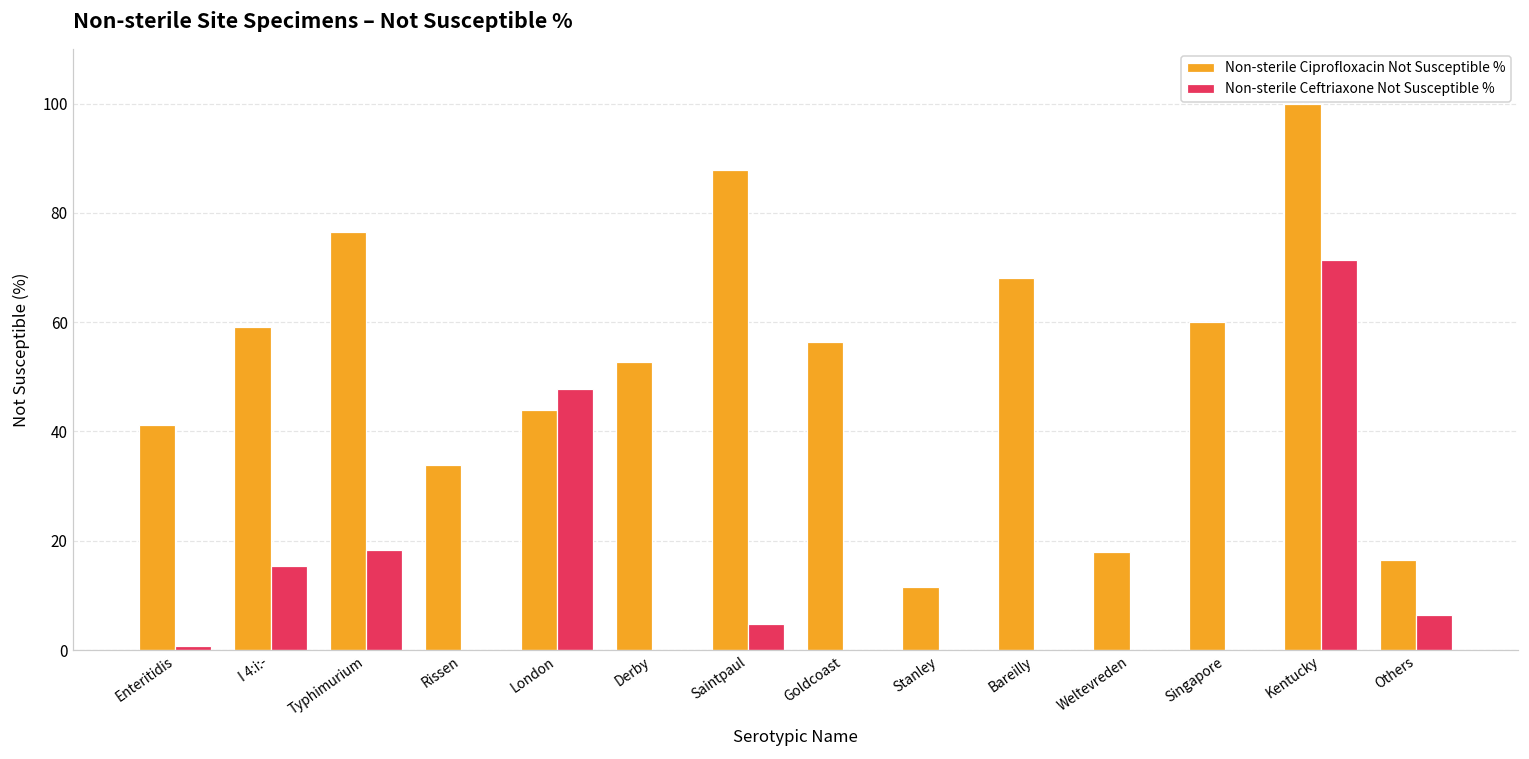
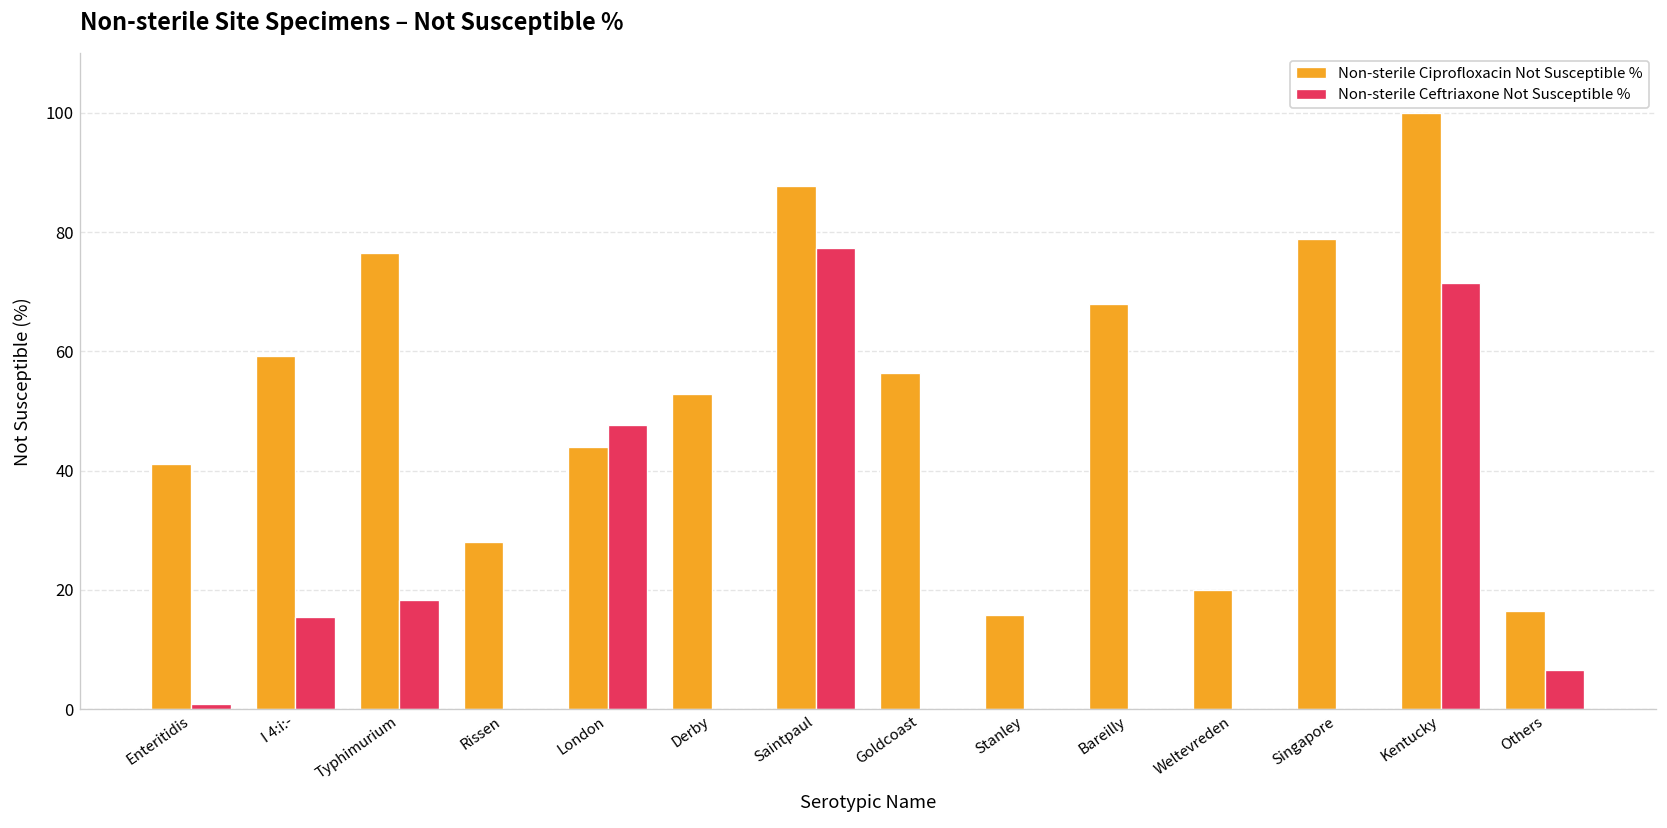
Non-sterile Ciprofloxacin Not Susceptible %, Rissen: 34 -> 28
Non-sterile Ceftriaxone Not Susceptible %, Saintpaul: 5 -> 77
Non-sterile Ciprofloxacin Not Susceptible %, Stanley: 12 -> 16
Non-sterile Ciprofloxacin Not Susceptible %, Weltevreden: 18 -> 20
Non-sterile Ciprofloxacin Not Susceptible %, Singapore: 60 -> 79
